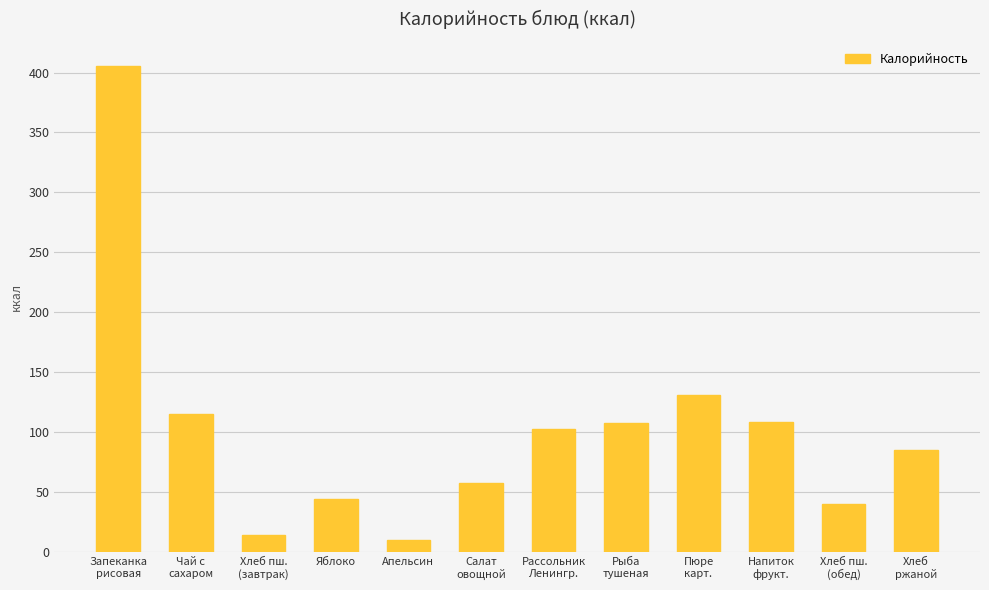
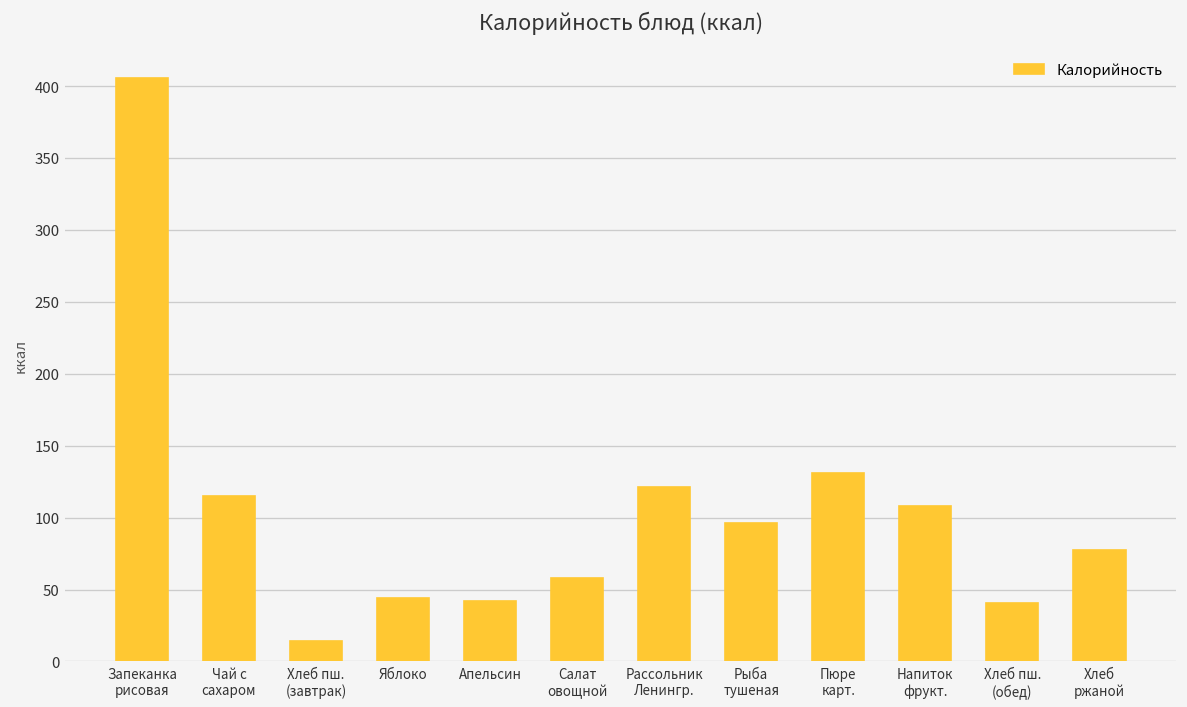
Апельсин: 10 -> 42
Рассольник Ленингр.: 103 -> 121
Рыба тушеная: 108 -> 96
Хлеб ржаной: 86 -> 78
